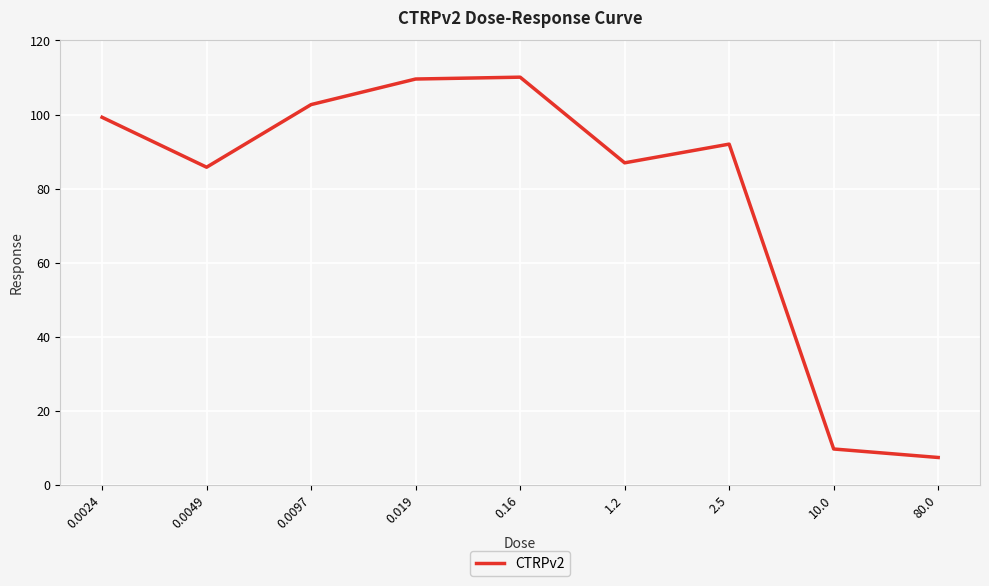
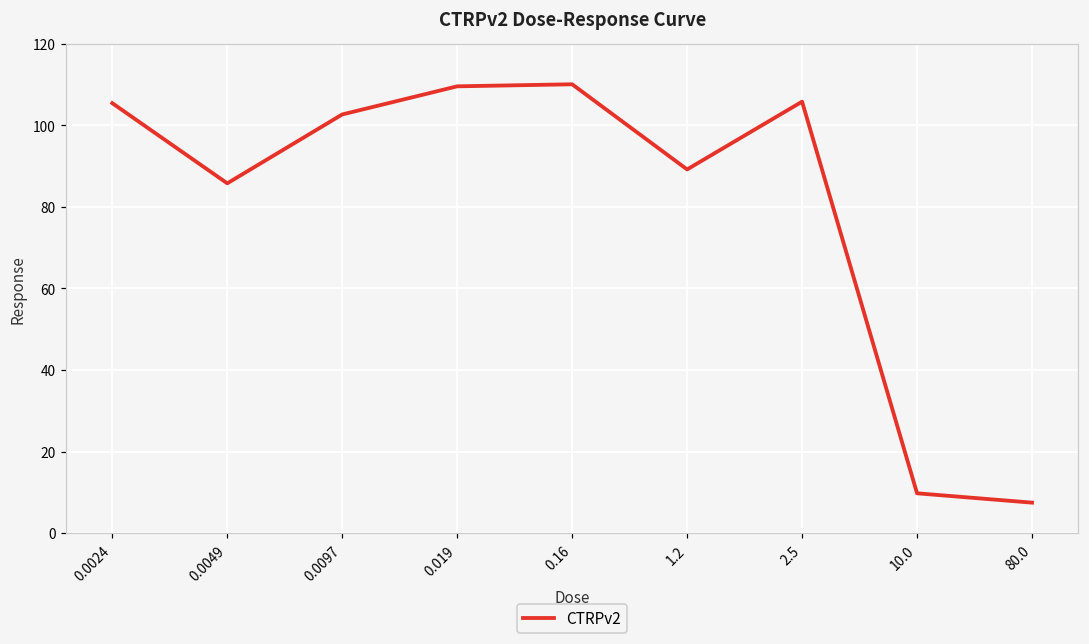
0.0024: 99 -> 105
1.2: 87 -> 89
2.5: 92 -> 106
